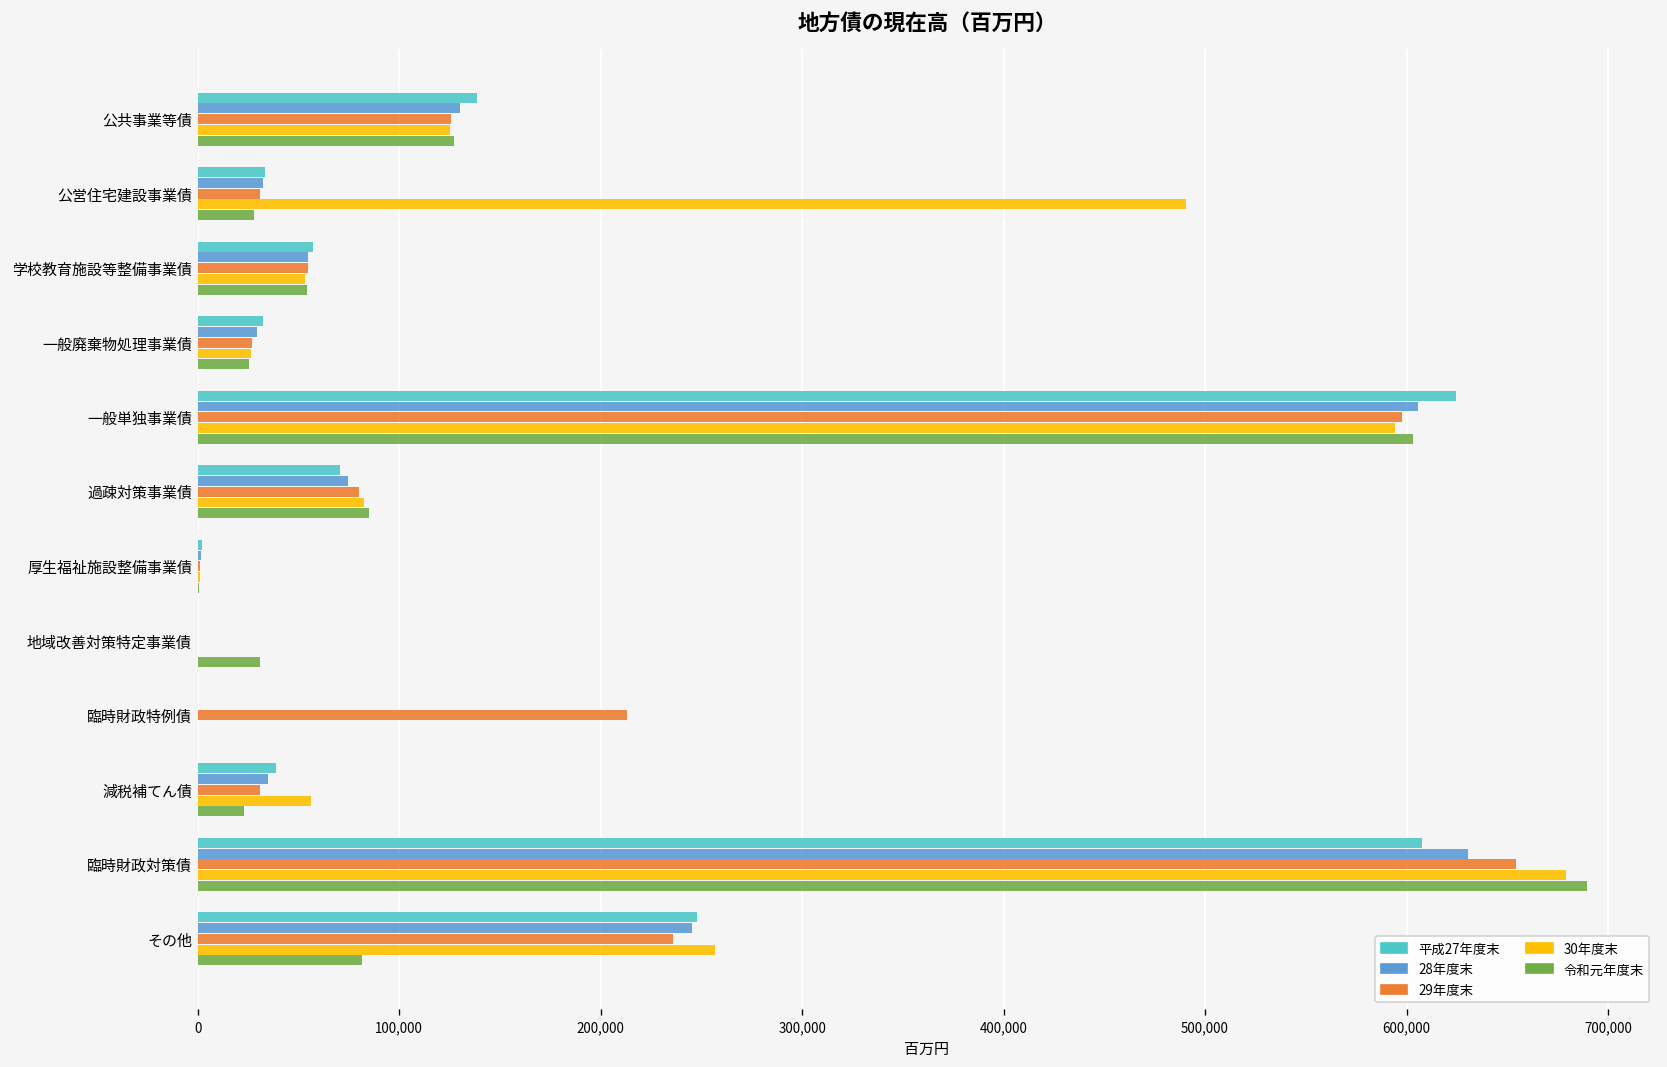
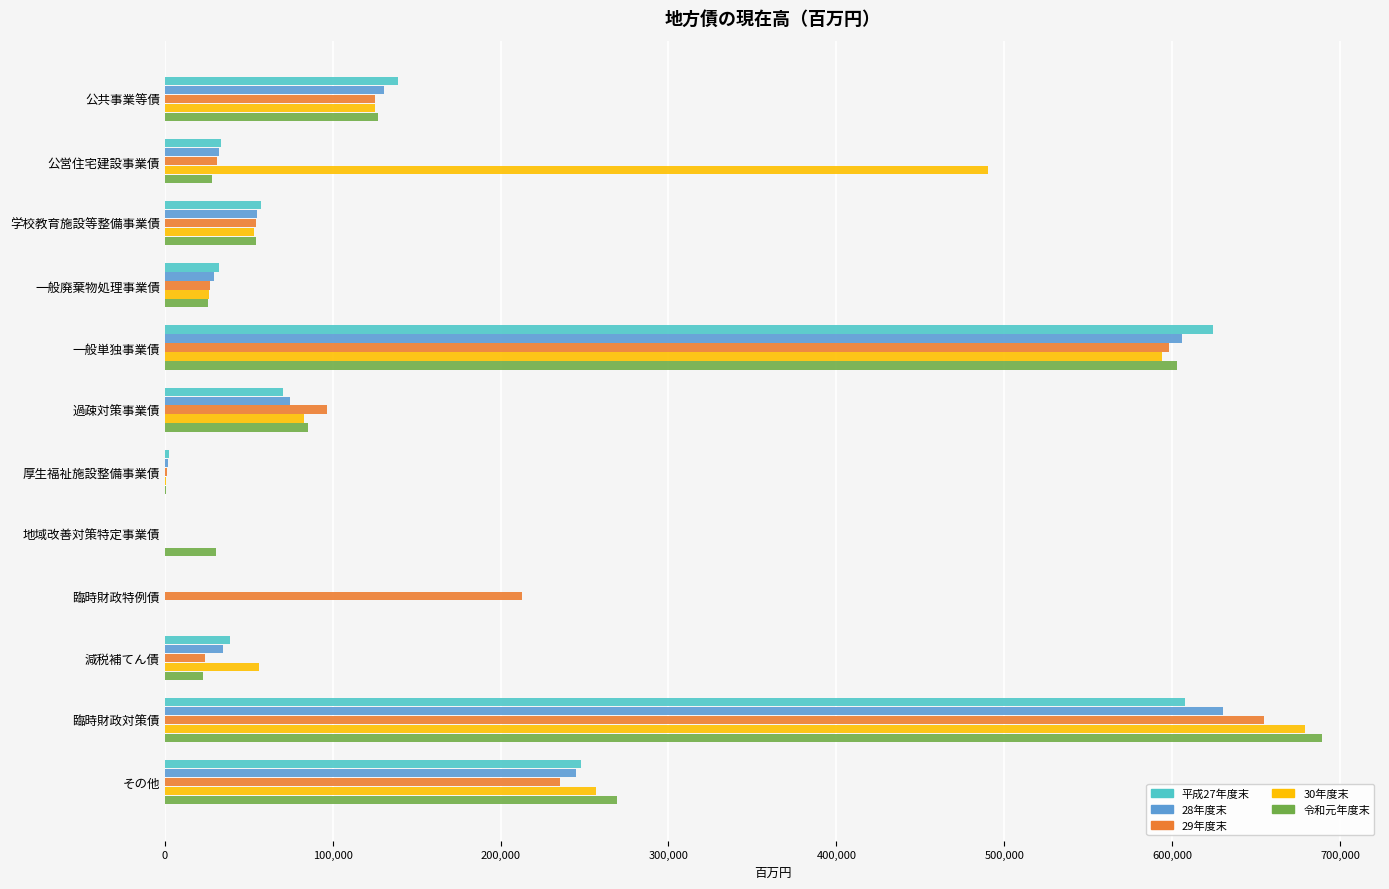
29年度末, 過疎対策事業債: 80,000 -> 97,000
29年度末, 減税補てん債: 31,000 -> 24,000
令和元年度末, その他: 82,000 -> 269,000
